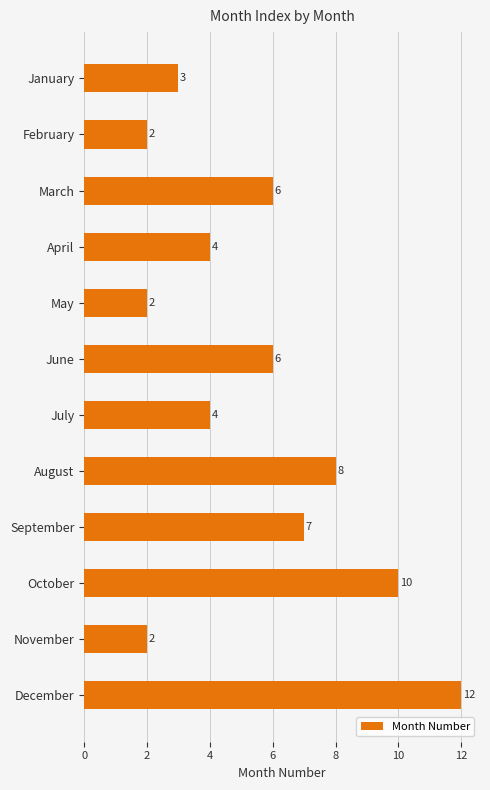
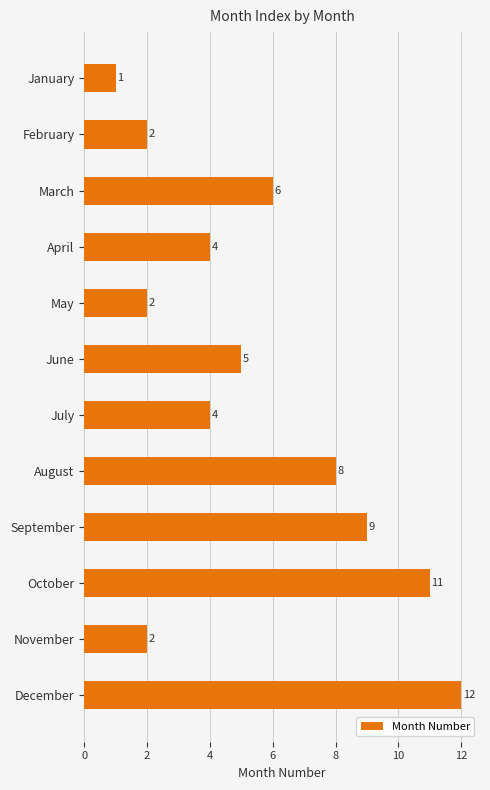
January: 3 -> 1
June: 6 -> 5
September: 7 -> 9
October: 10 -> 11
